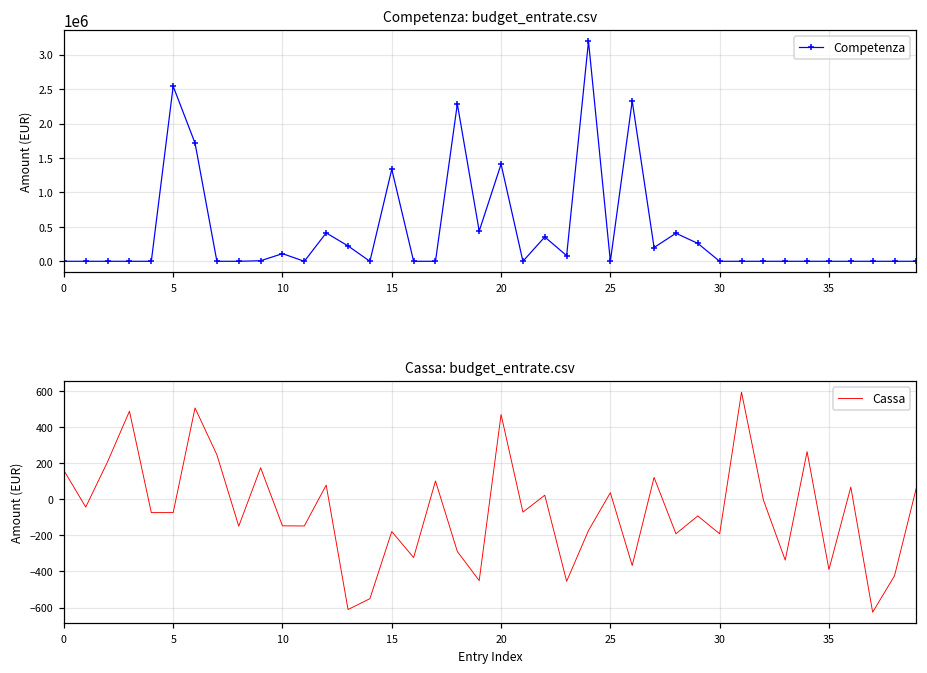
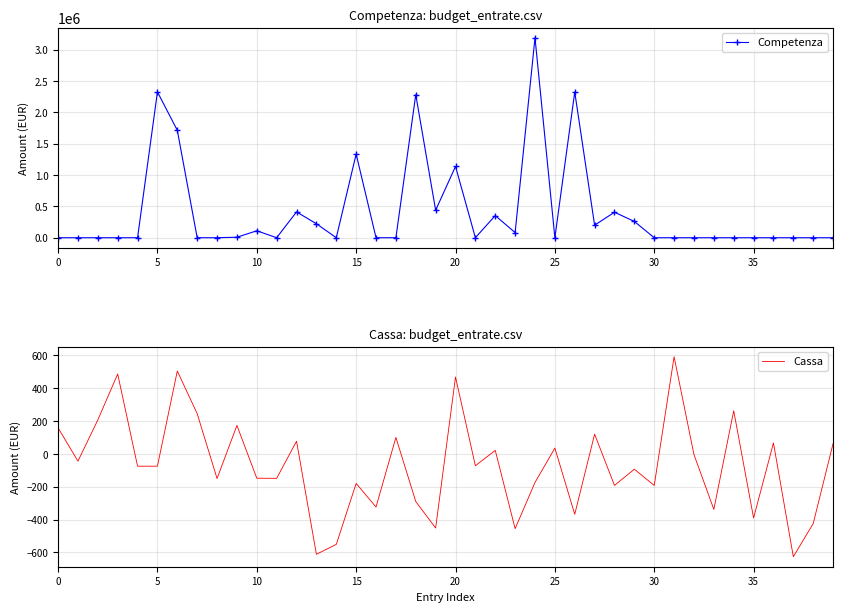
Competenza: budget_entrate.csv, 5: 2500000 -> 2300000
Competenza: budget_entrate.csv, 20: 1400000 -> 1100000
